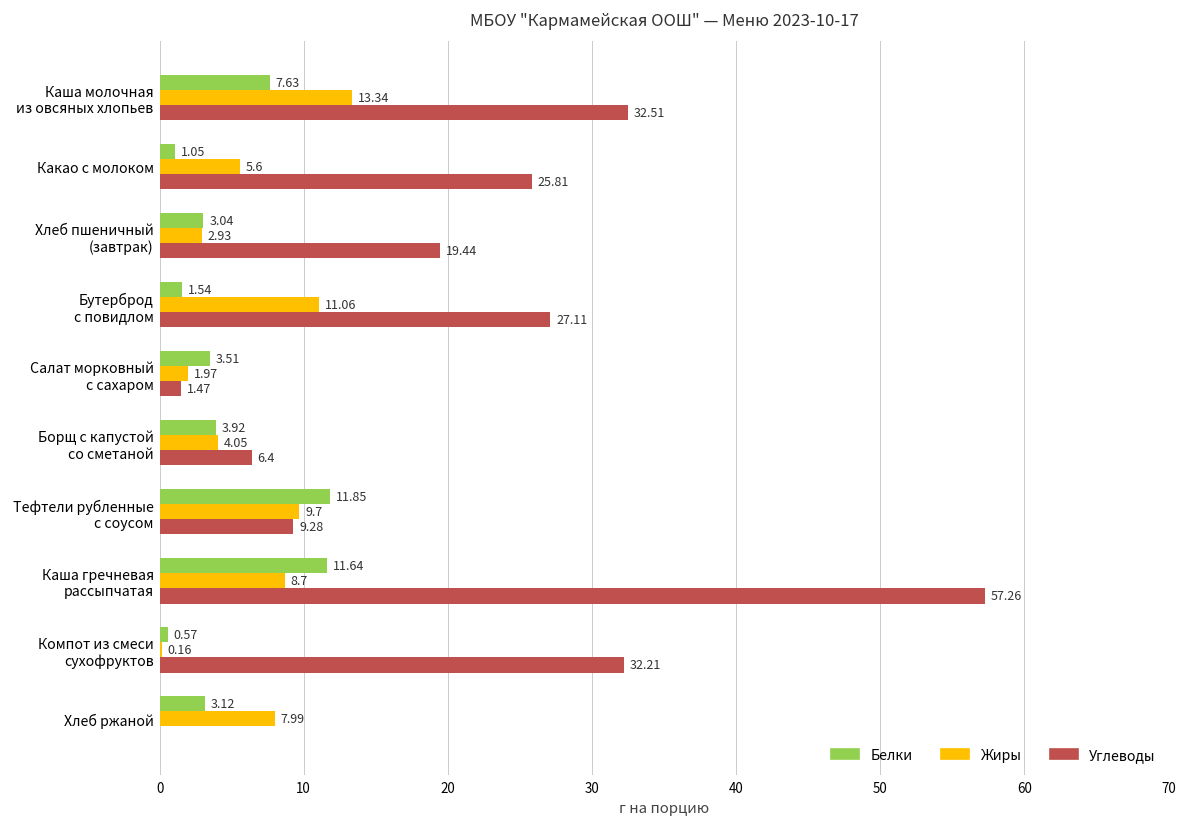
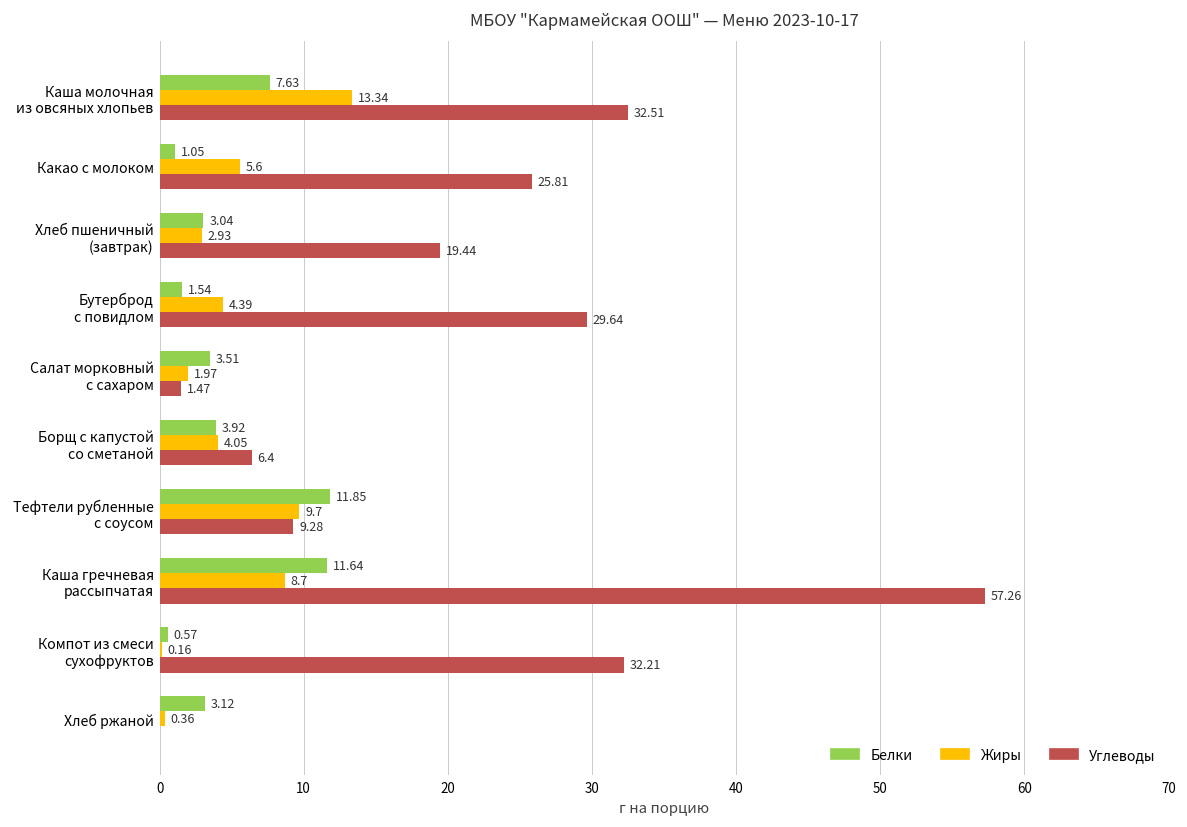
Жиры, Бутерброд с повидлом: 11.06 -> 4.39
Углеводы, Бутерброд с повидлом: 27.11 -> 29.64
Жиры, Хлеб ржаной: 7.99 -> 0.36
